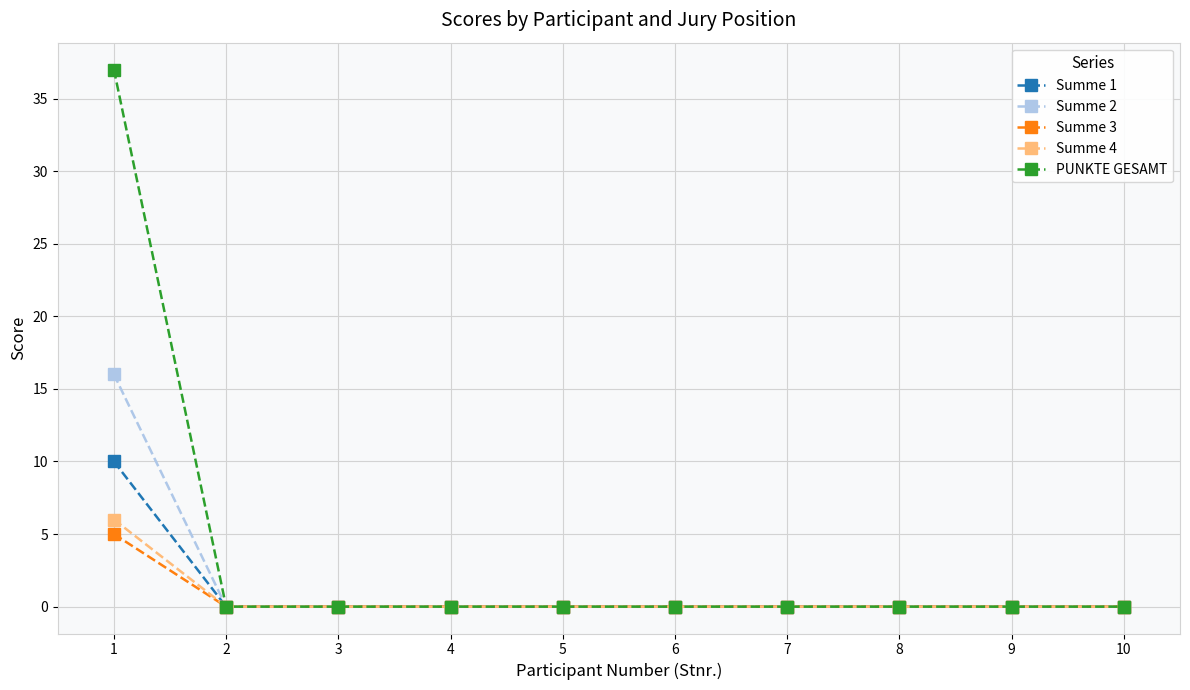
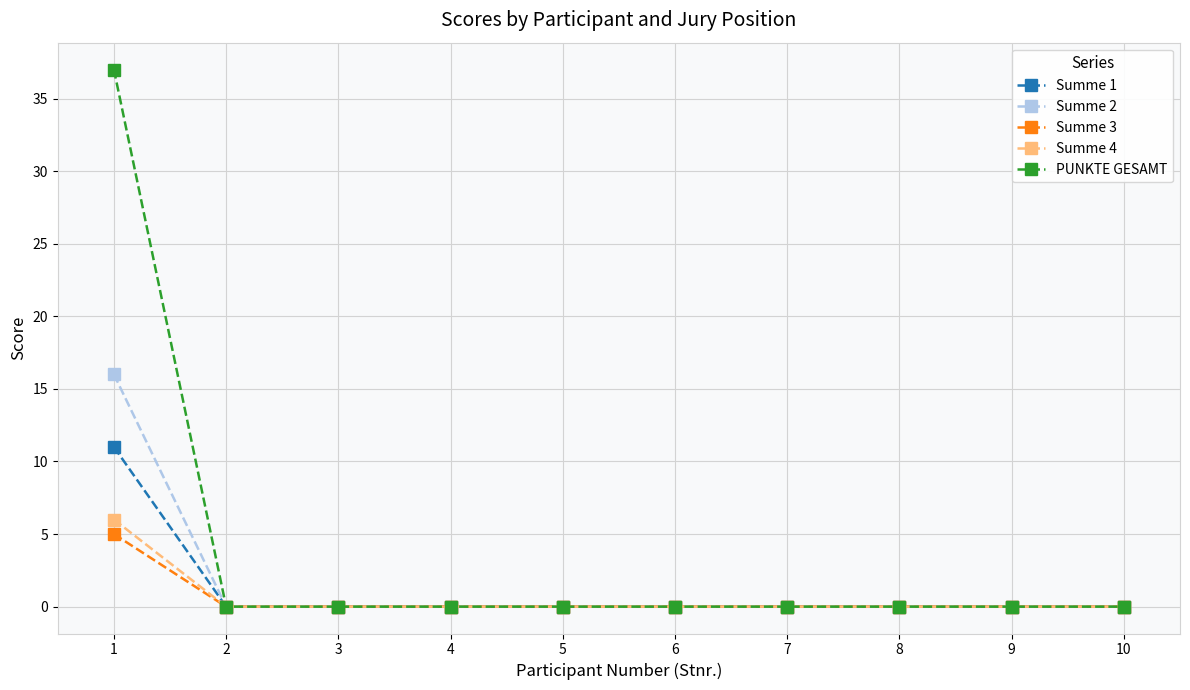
Summe 1, 1: 10 -> 11
